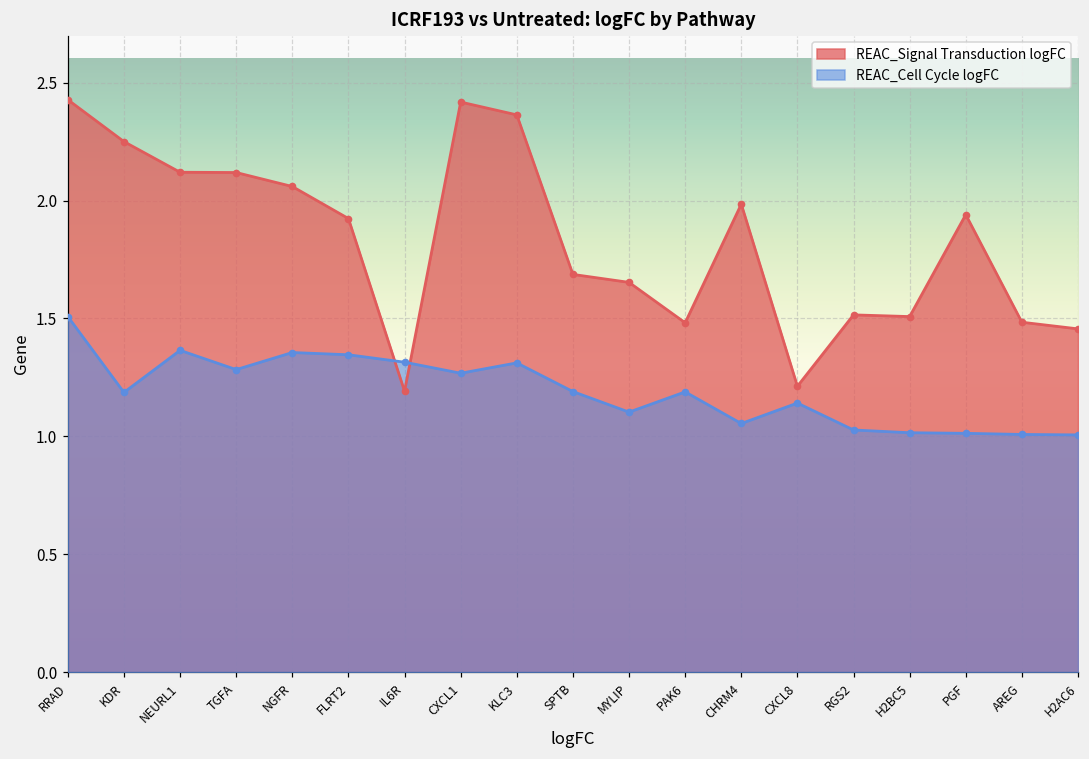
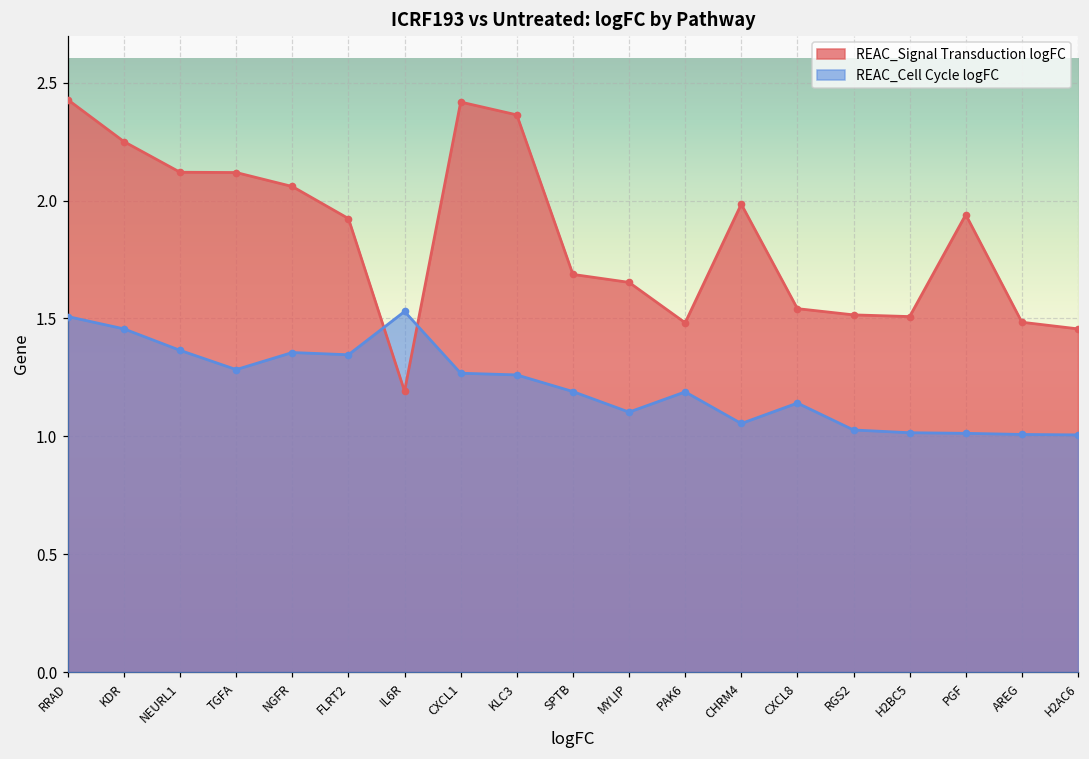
REAC_Cell Cycle logFC, KDR: 1.19 -> 1.46
REAC_Cell Cycle logFC, IL6R: 1.31 -> 1.53
REAC_Cell Cycle logFC, KLC3: 1.31 -> 1.26
REAC_Signal Transduction logFC, CXCL8: 1.21 -> 1.54
